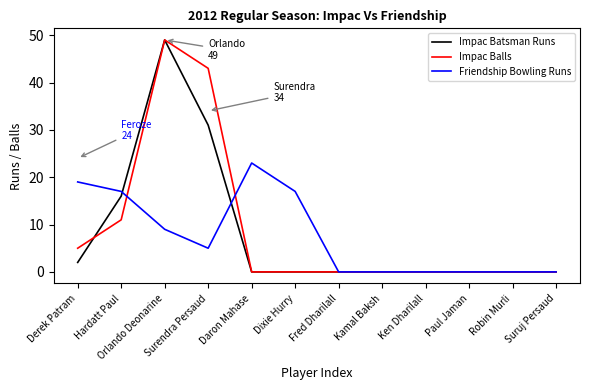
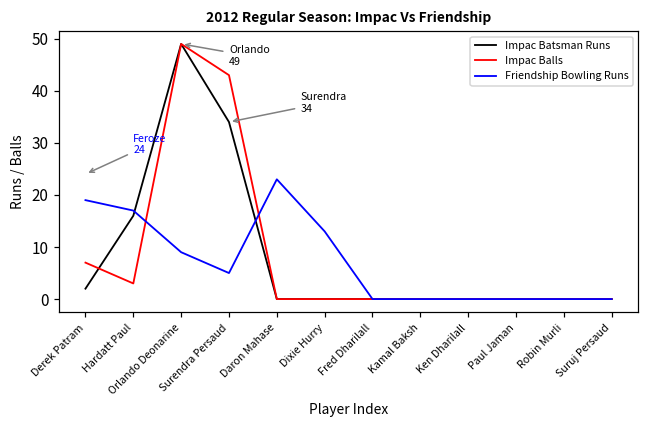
Impac Balls, Derek Patram: 5 -> 7
Impac Balls, Hardatt Paul: 11 -> 3
Impac Batsman Runs, Surendra Persaud: 31 -> 34
Friendship Bowling Runs, Dixie Hurry: 17 -> 13
